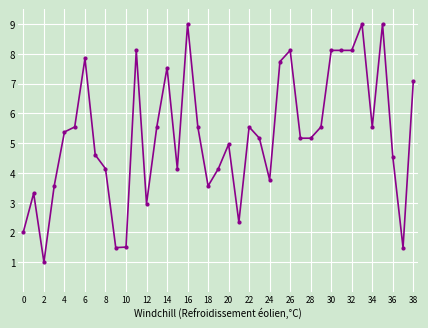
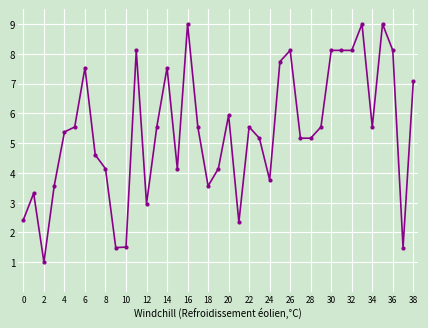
0: 2.0 -> 2.4
6: 7.8 -> 7.5
20: 5.0 -> 5.9
36: 4.5 -> 8.1
